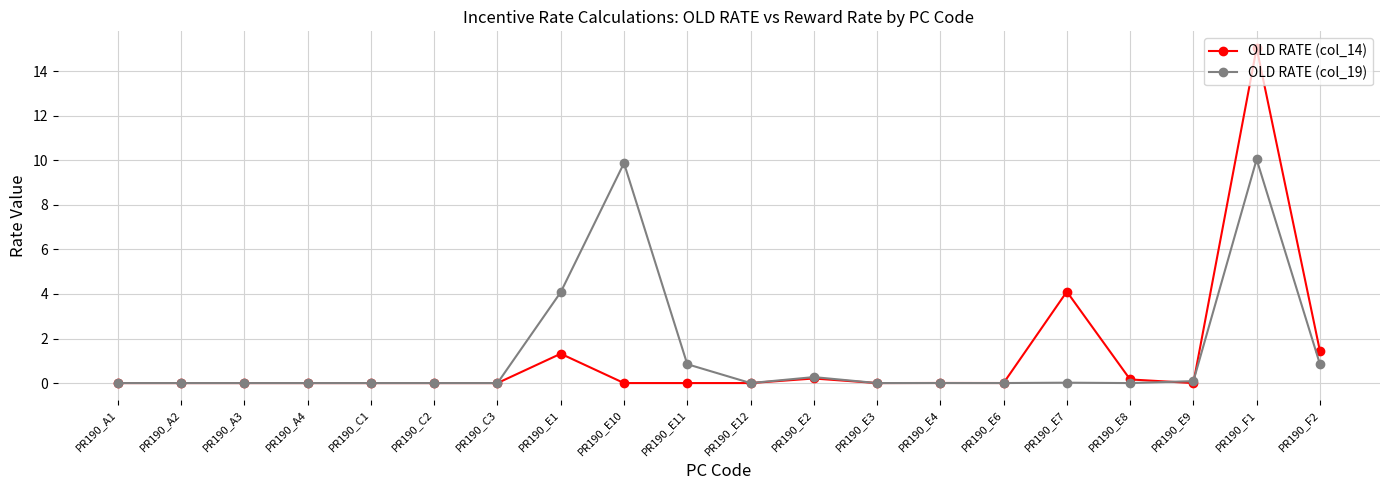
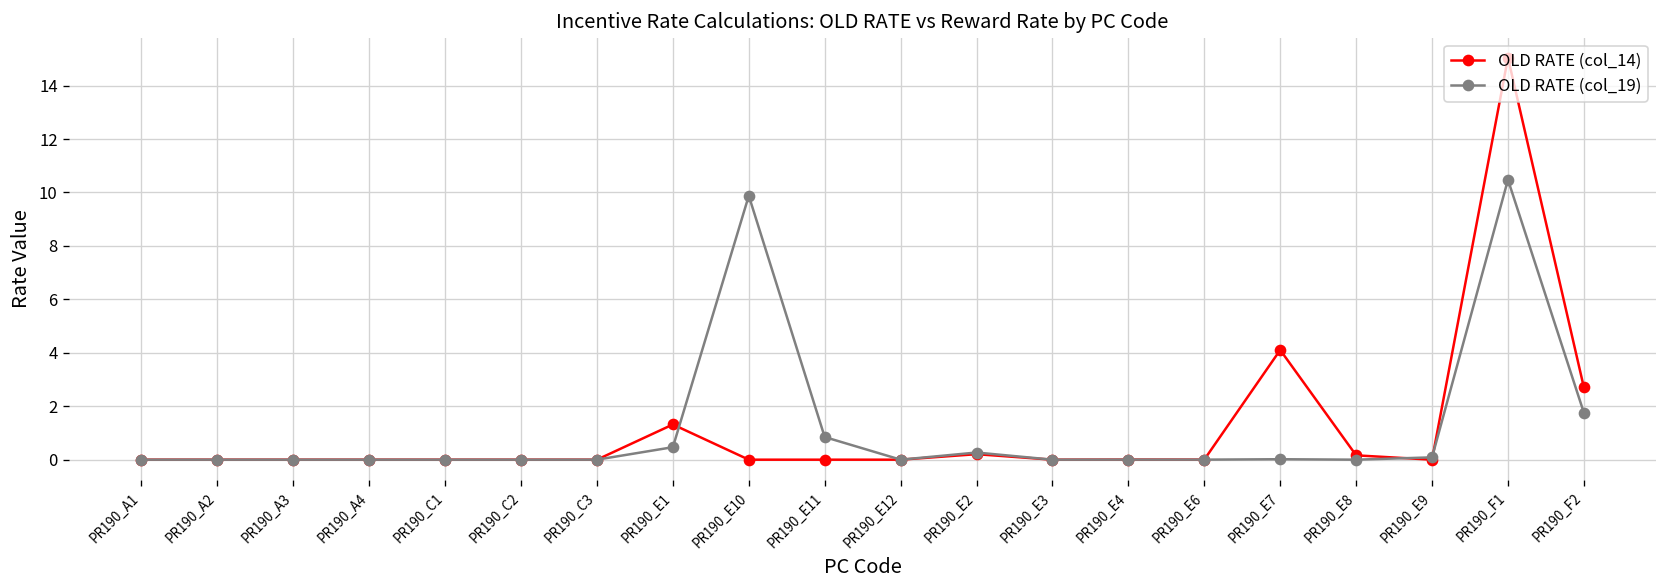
OLD RATE (col_19), PR190_E1: 4.1 -> 0.5
OLD RATE (col_19), PR190_F1: 10.0 -> 10.5
OLD RATE (col_14), PR190_F2: 1.4 -> 2.7
OLD RATE (col_19), PR190_F2: 0.9 -> 1.8
